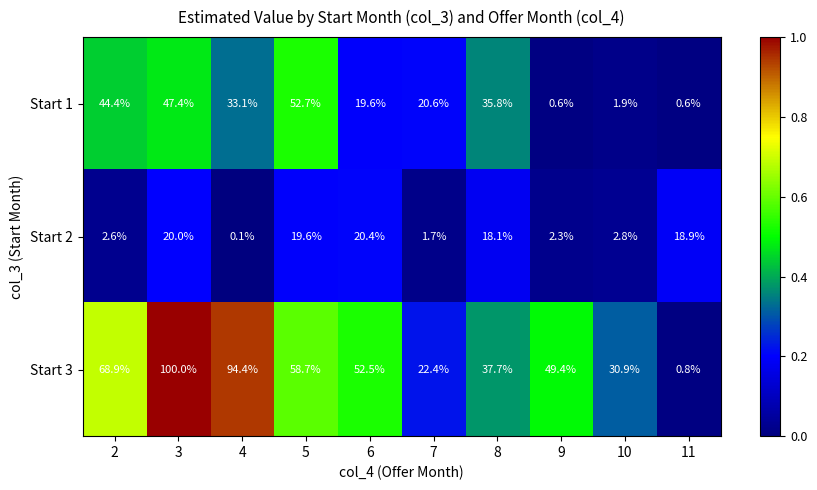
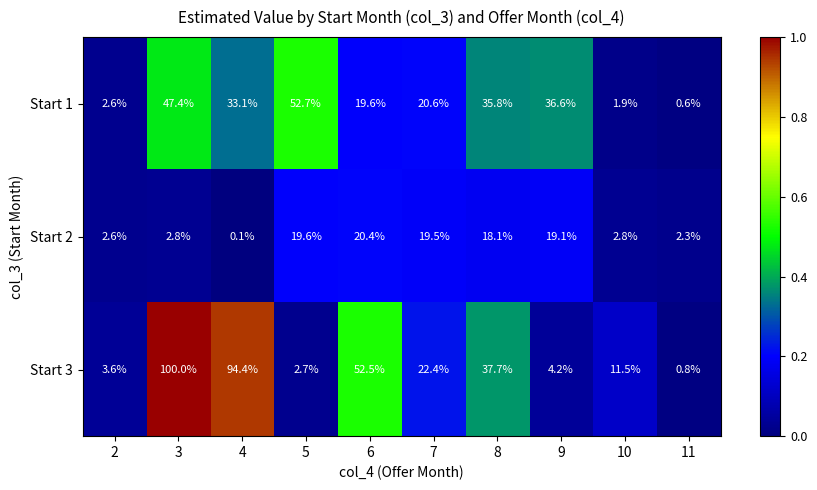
Start 1, 2: 44.4% -> 2.6%
Start 1, 9: 0.6% -> 36.6%
Start 2, 3: 20.0% -> 2.8%
Start 2, 7: 1.7% -> 19.5%
Start 2, 9: 2.3% -> 19.1%
Start 2, 11: 18.9% -> 2.3%
Start 3, 2: 68.9% -> 3.6%
Start 3, 5: 58.7% -> 2.7%
Start 3, 9: 49.4% -> 4.2%
Start 3, 10: 30.9% -> 11.5%
